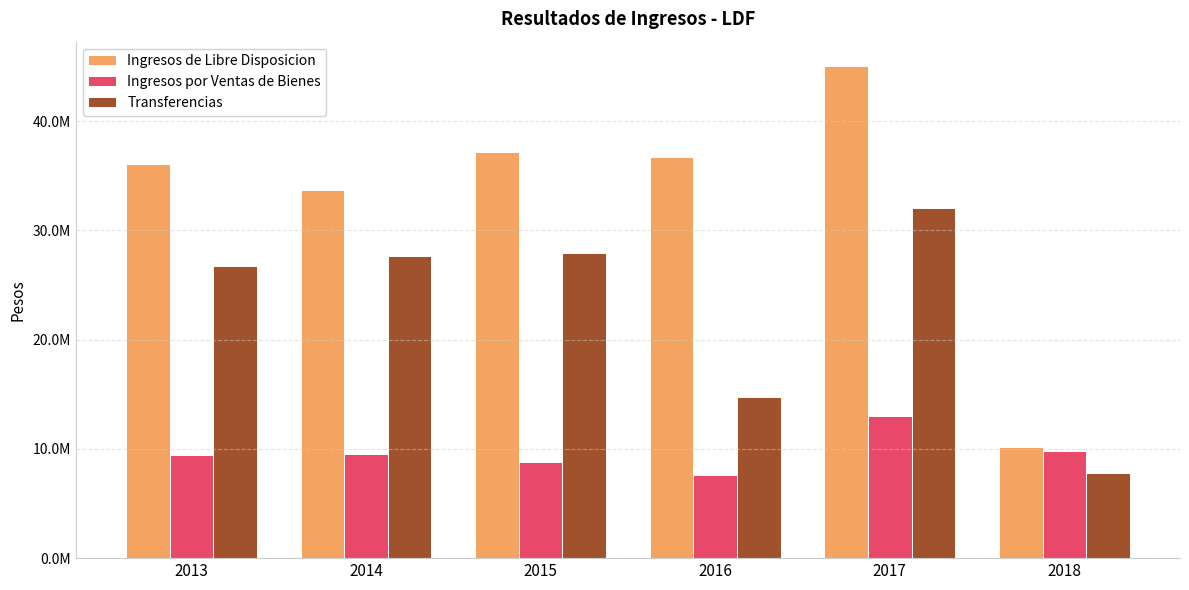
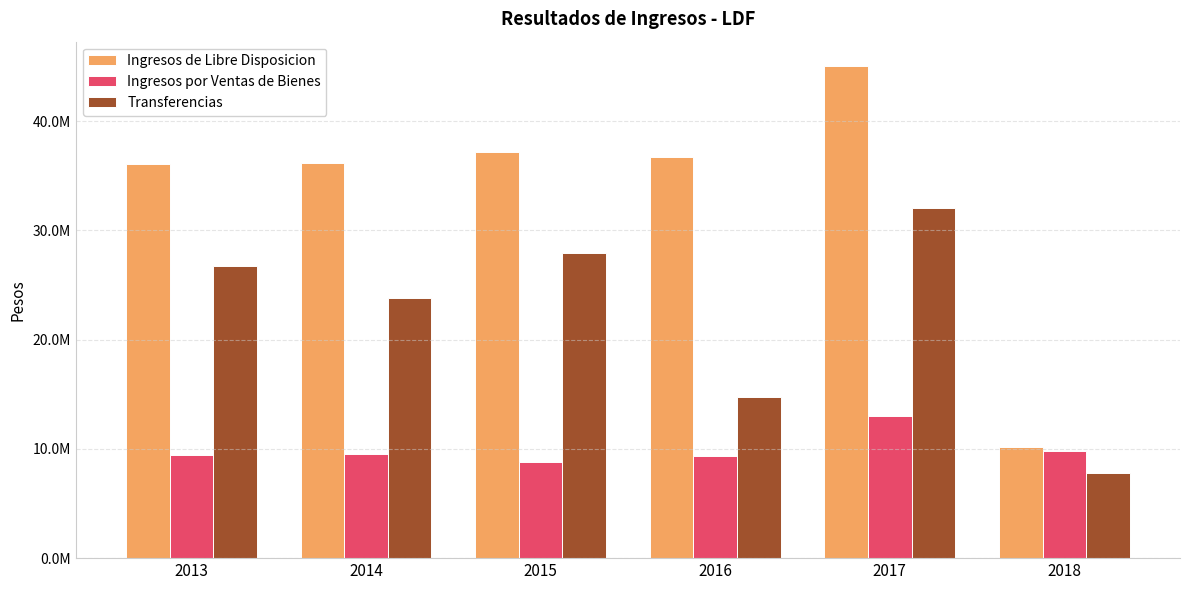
Ingresos de Libre Disposicion, 2014: 33600000 -> 36200000
Transferencias, 2014: 27600000 -> 23800000
Ingresos por Ventas de Bienes, 2016: 7600000 -> 9400000
